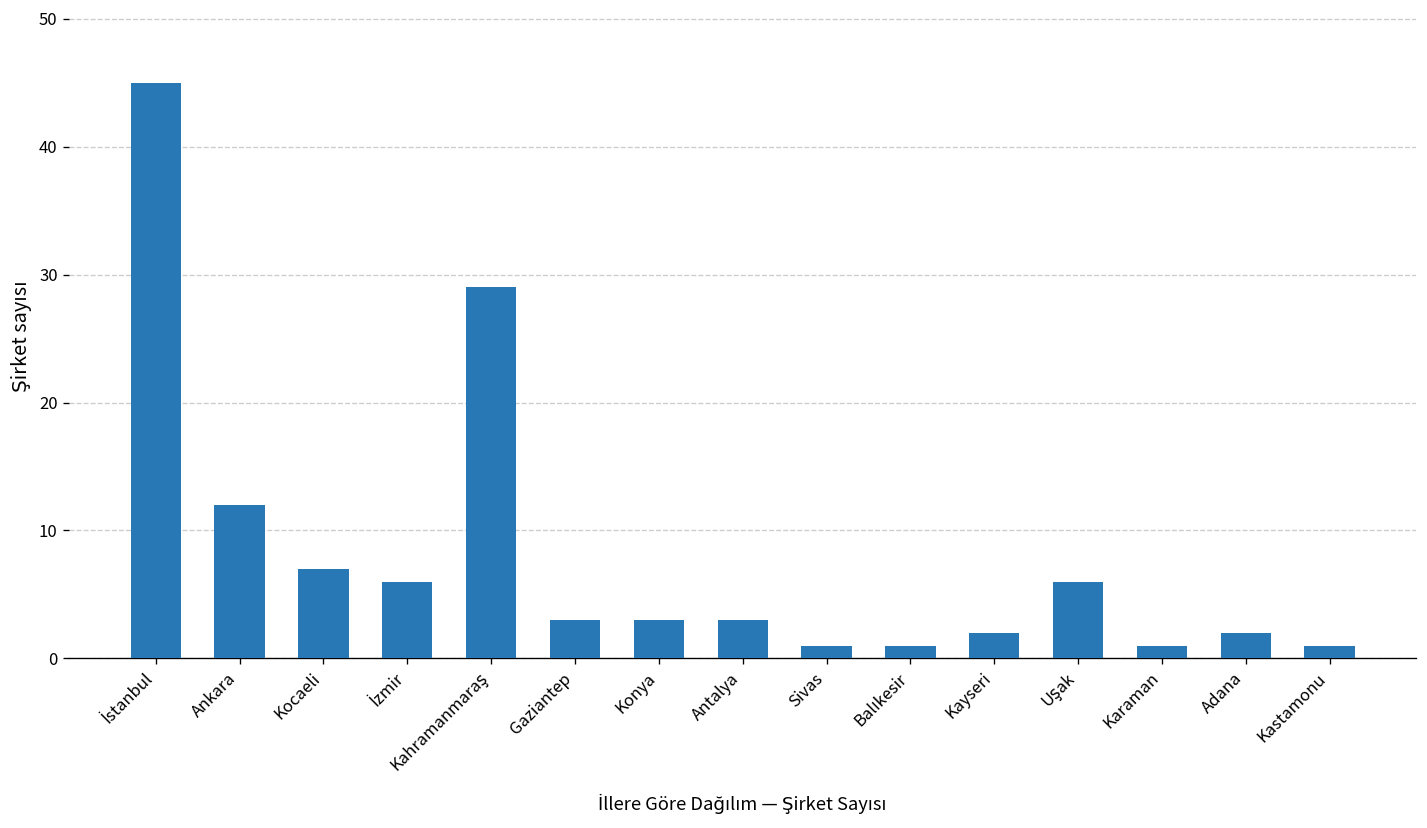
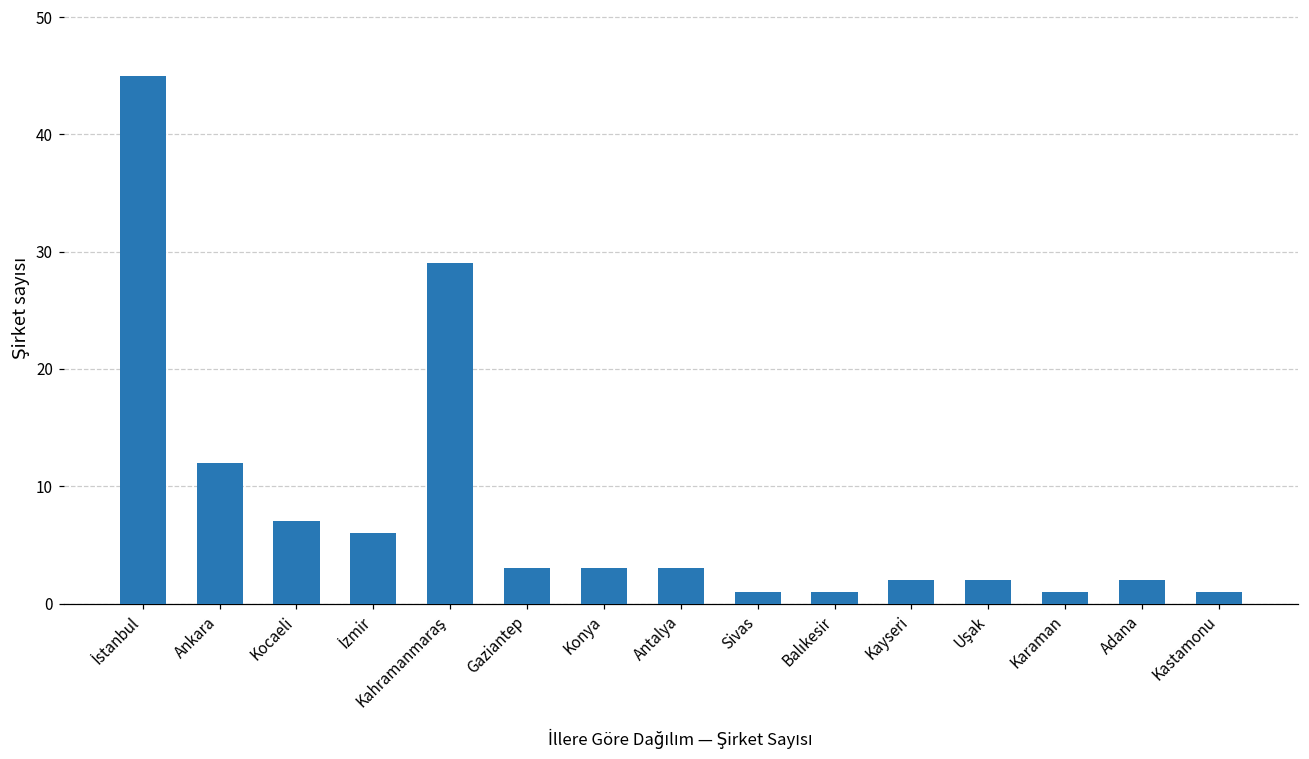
Uşak: 6 -> 2
